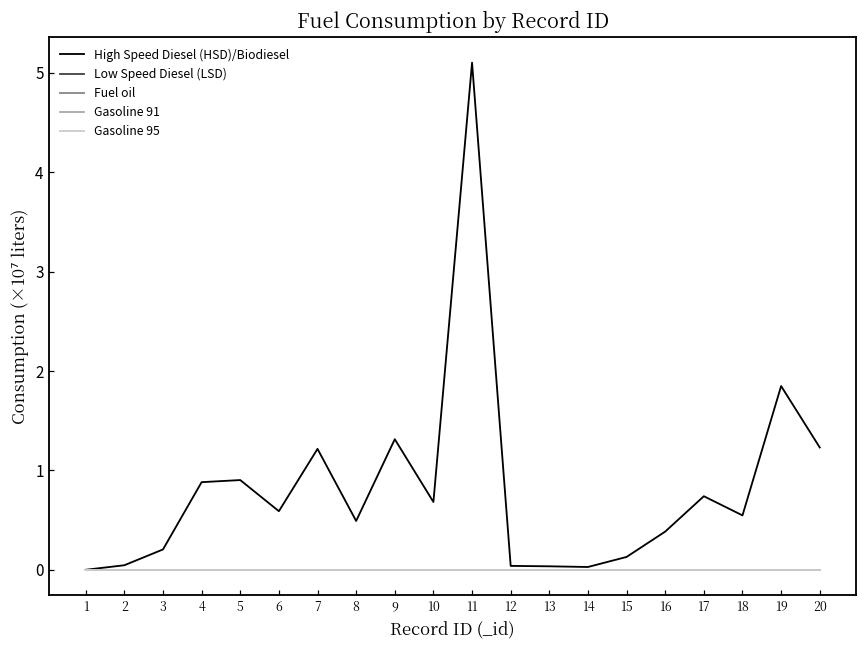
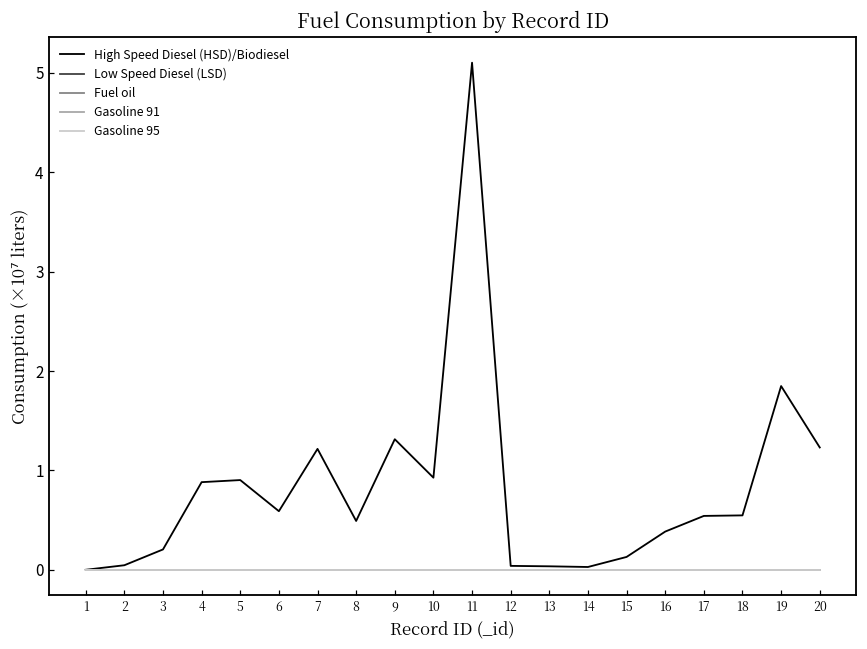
High Speed Diesel (HSD)/Biodiesel, 10: 0.7 -> 0.9
High Speed Diesel (HSD)/Biodiesel, 17: 0.7 -> 0.5
